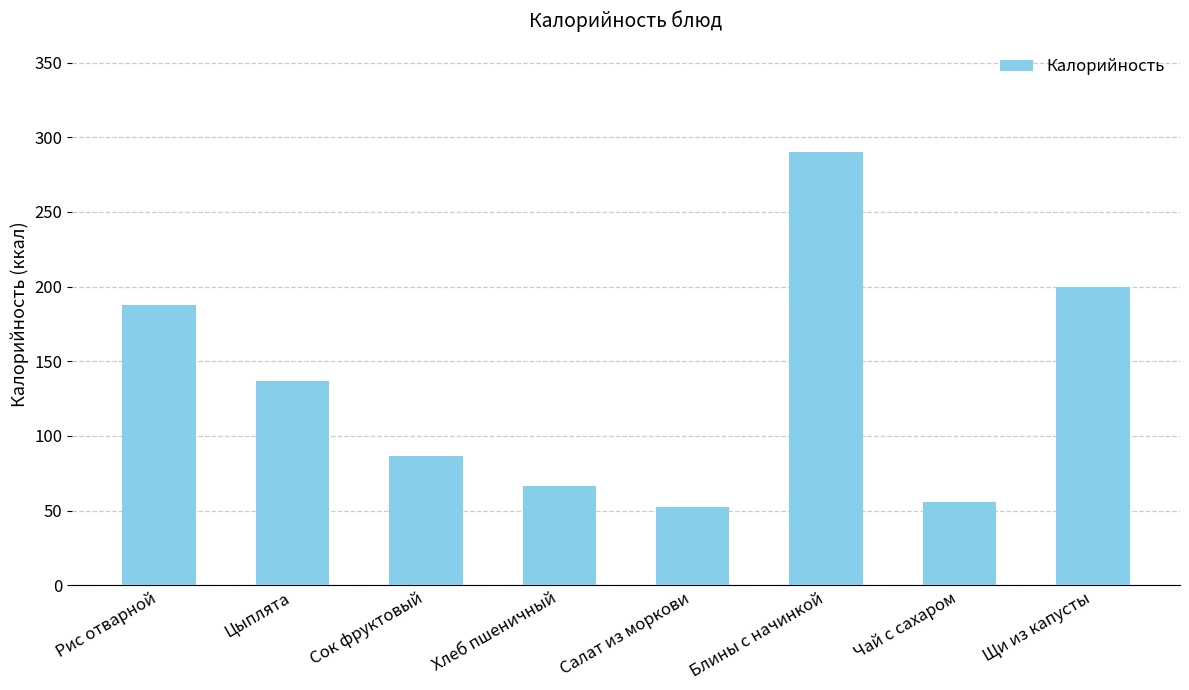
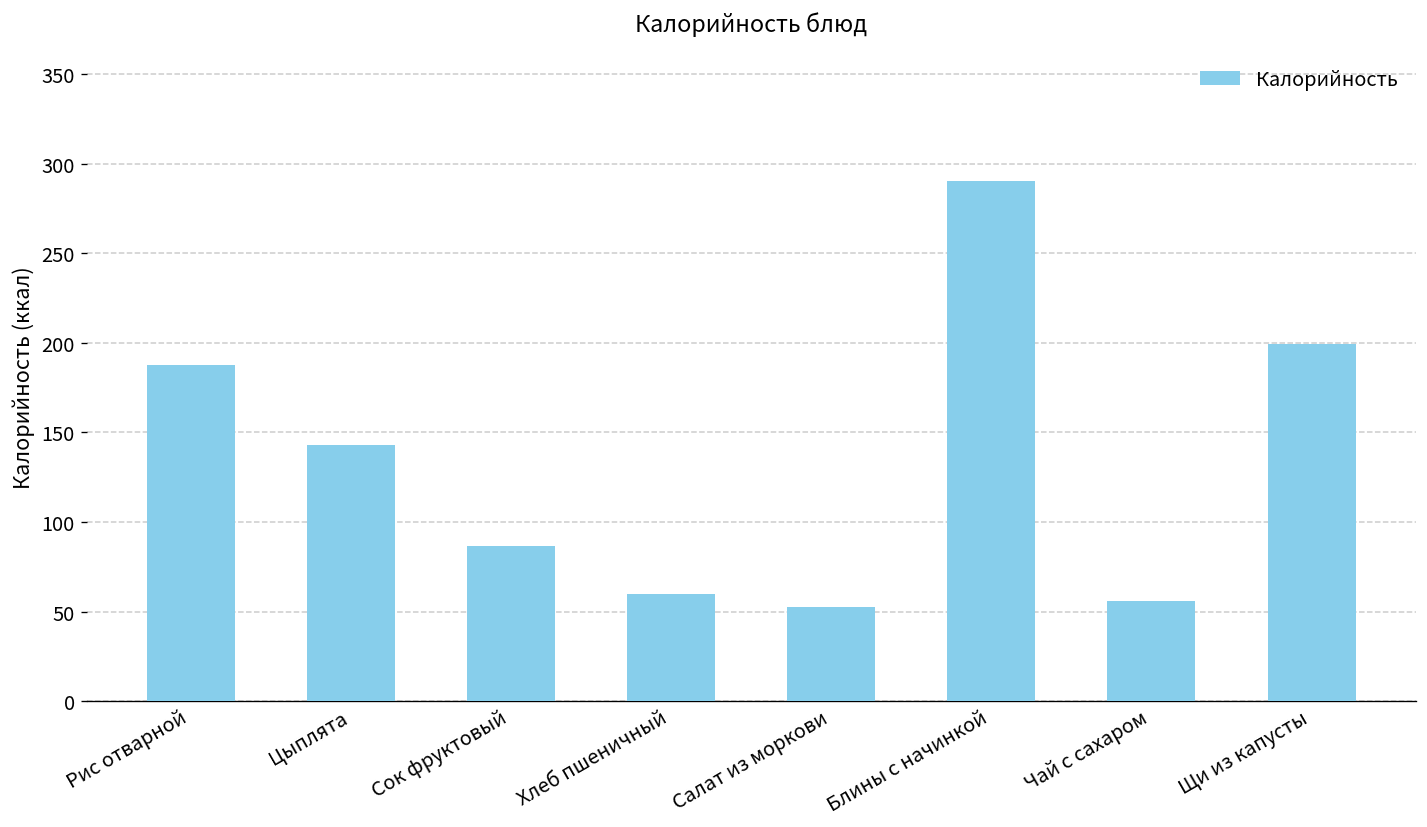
Цыплята: 137 -> 143
Хлеб пшеничный: 67 -> 60
